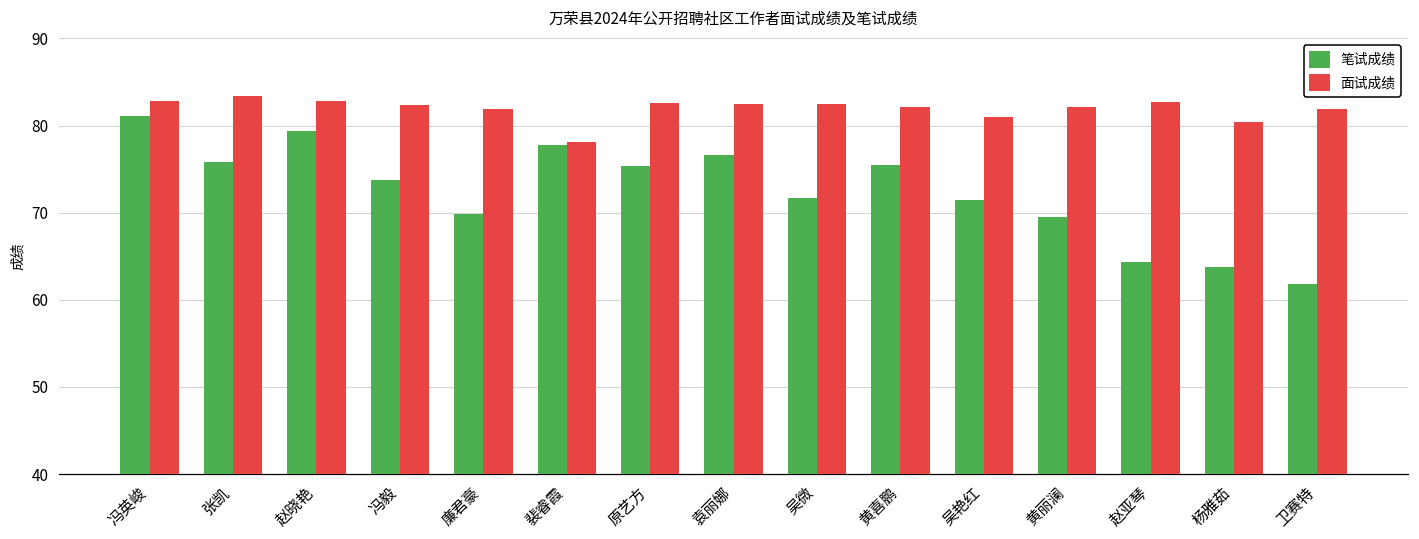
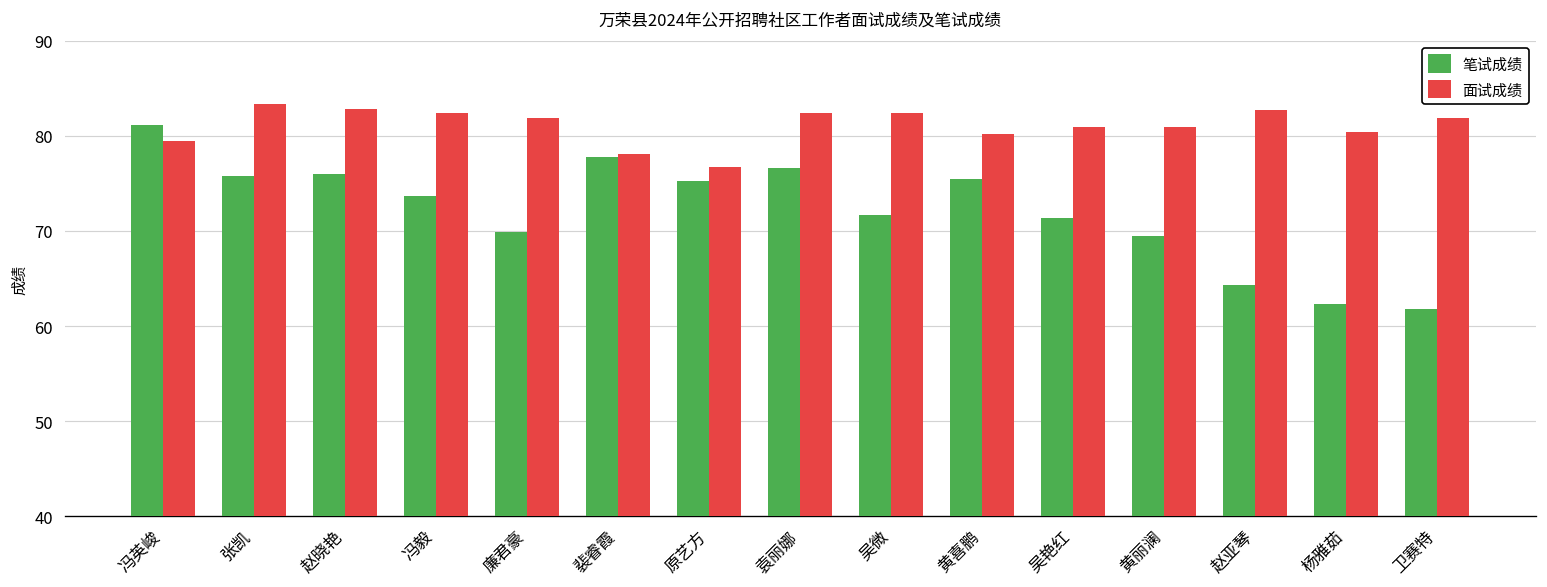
面试成绩, 冯英峻: 83 -> 79
笔试成绩, 赵晓艳: 79 -> 76
面试成绩, 原艺方: 83 -> 77
面试成绩, 黄喜鹏: 82 -> 80
面试成绩, 黄丽澜: 82 -> 81
笔试成绩, 杨雅茹: 64 -> 62
